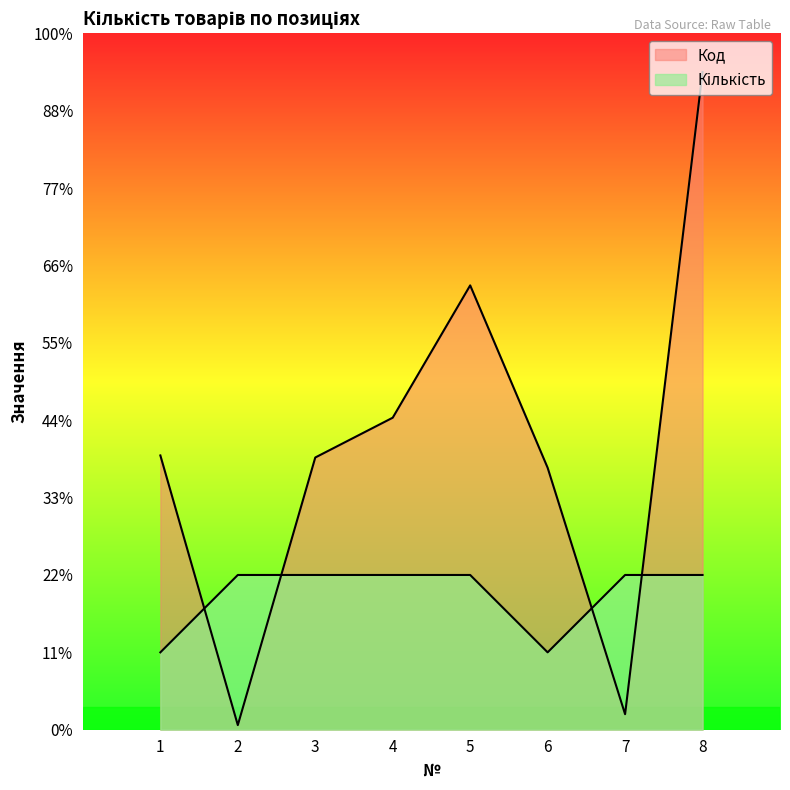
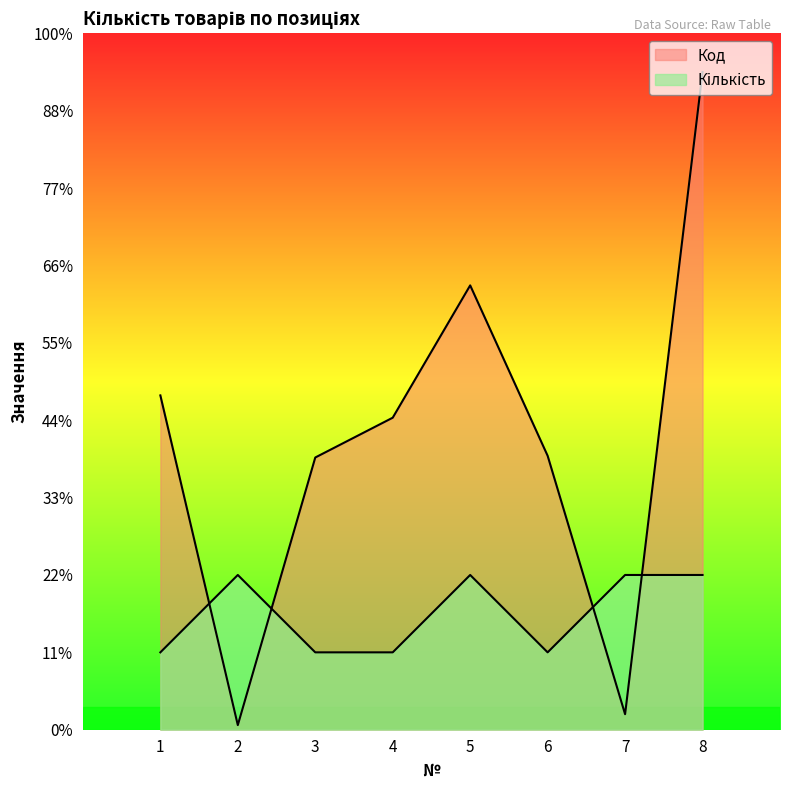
Код, 1: 39% -> 48%
Кількість, 3: 22% -> 11%
Кількість, 4: 22% -> 11%
Код, 6: 38% -> 39%
